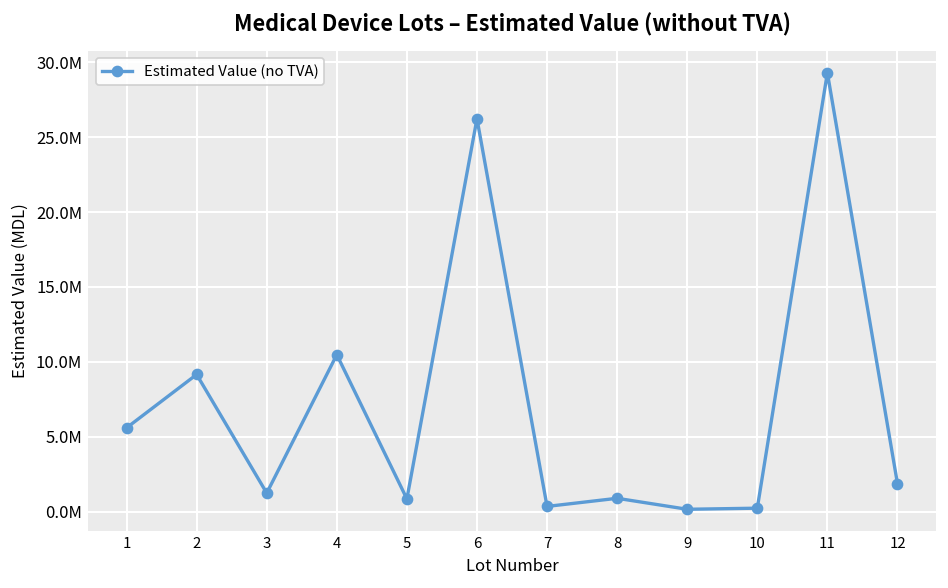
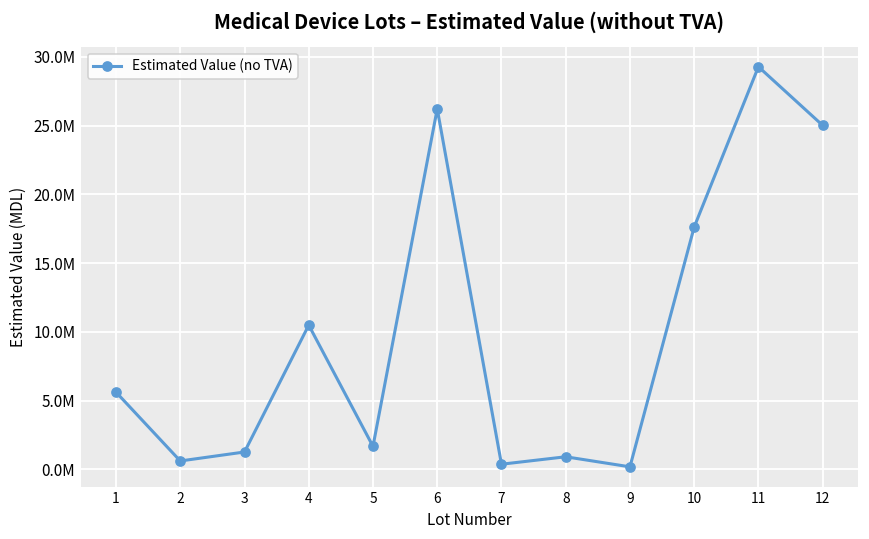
2: 9200000 -> 600000
5: 900000 -> 1700000
10: 200000 -> 17600000
12: 1900000 -> 25000000
